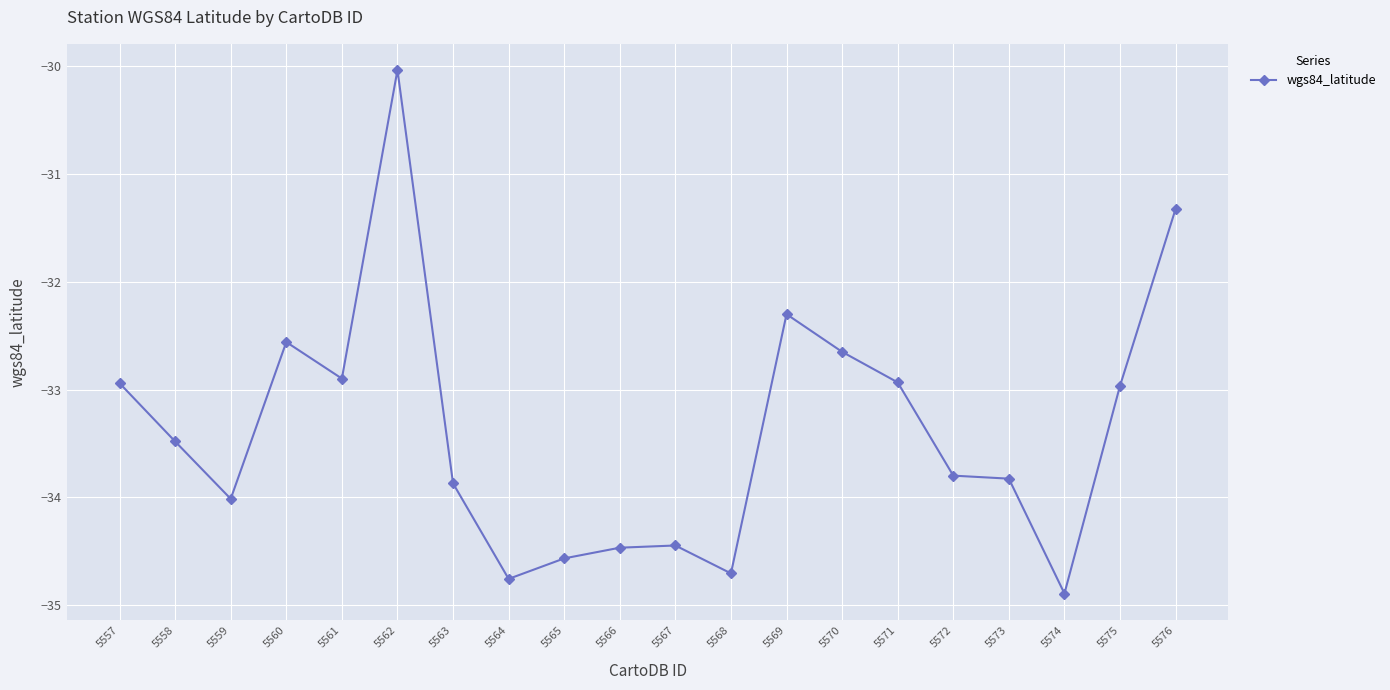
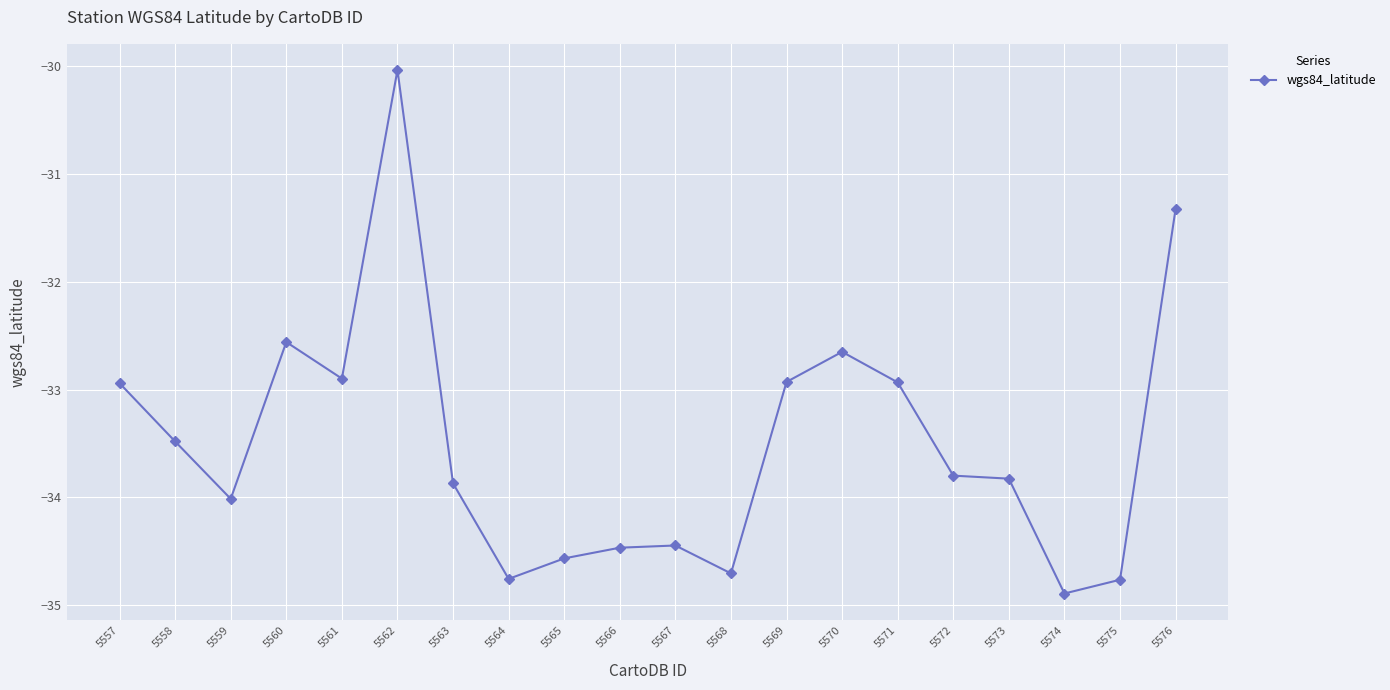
5569: -32.30 -> -32.93
5575: -32.96 -> -34.76
